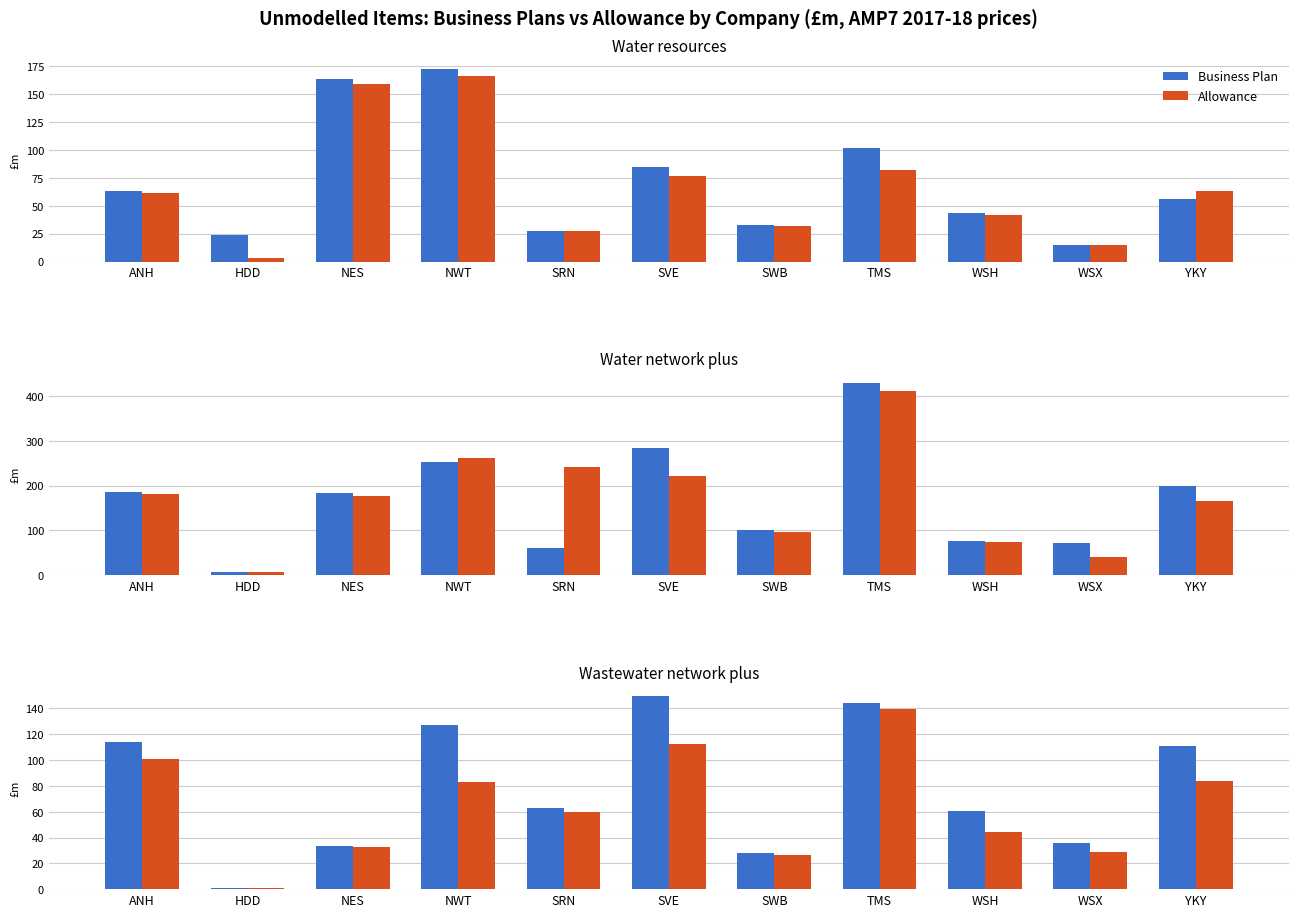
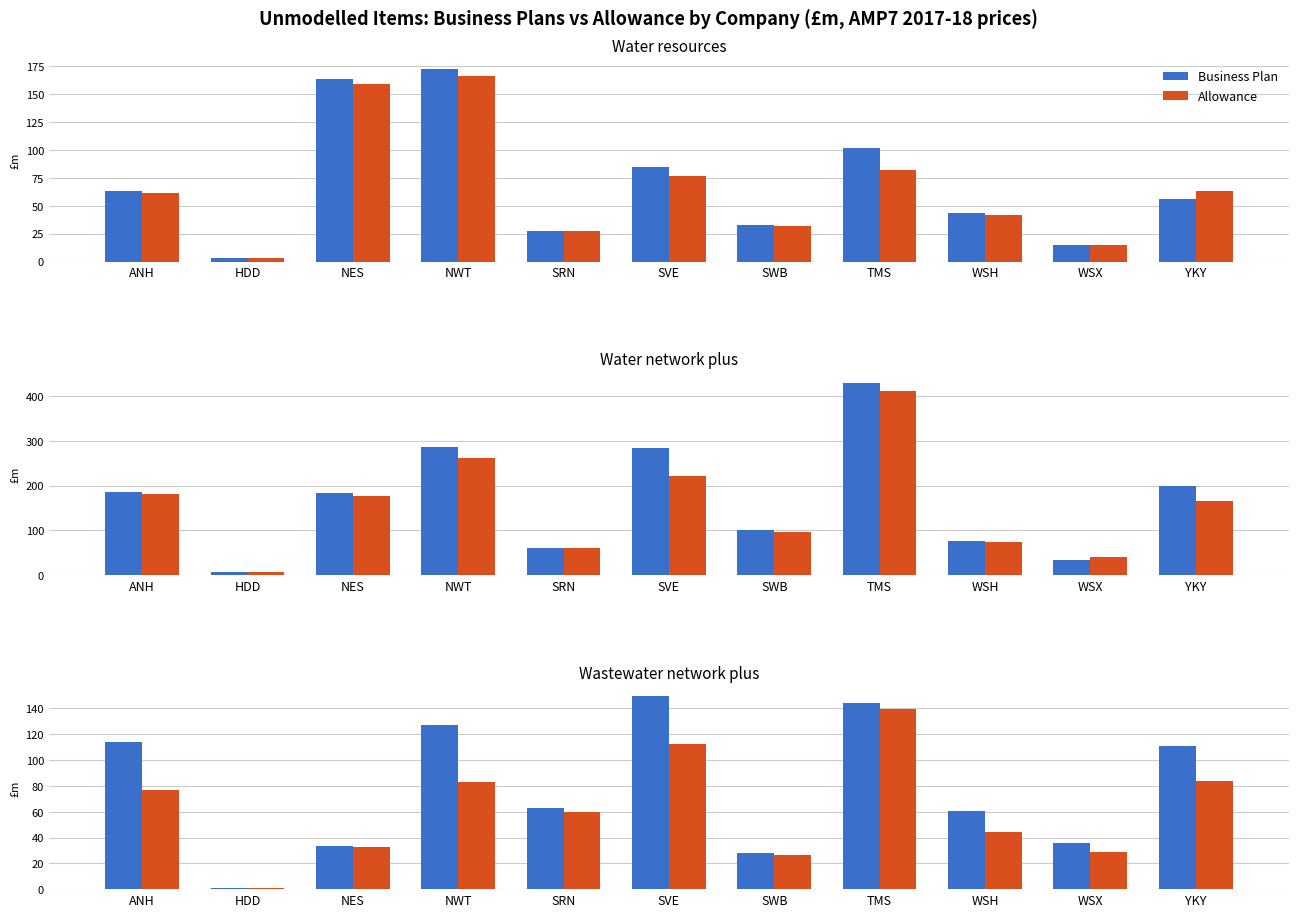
Water resources, Business Plan, HDD: 23 -> 3
Water network plus, Business Plan, NWT: 250 -> 290
Water network plus, Allowance, SRN: 240 -> 60
Water network plus, Business Plan, WSX: 70 -> 30
Wastewater network plus, Allowance, ANH: 101 -> 77
